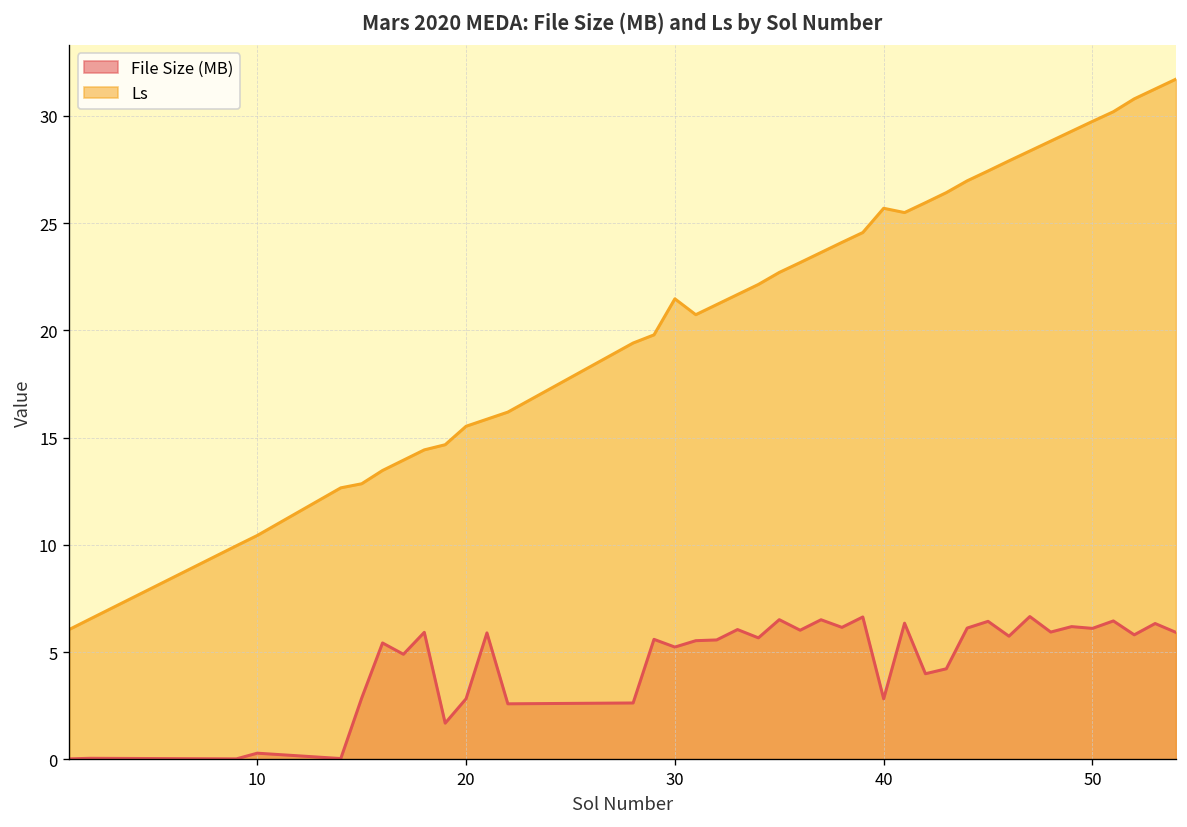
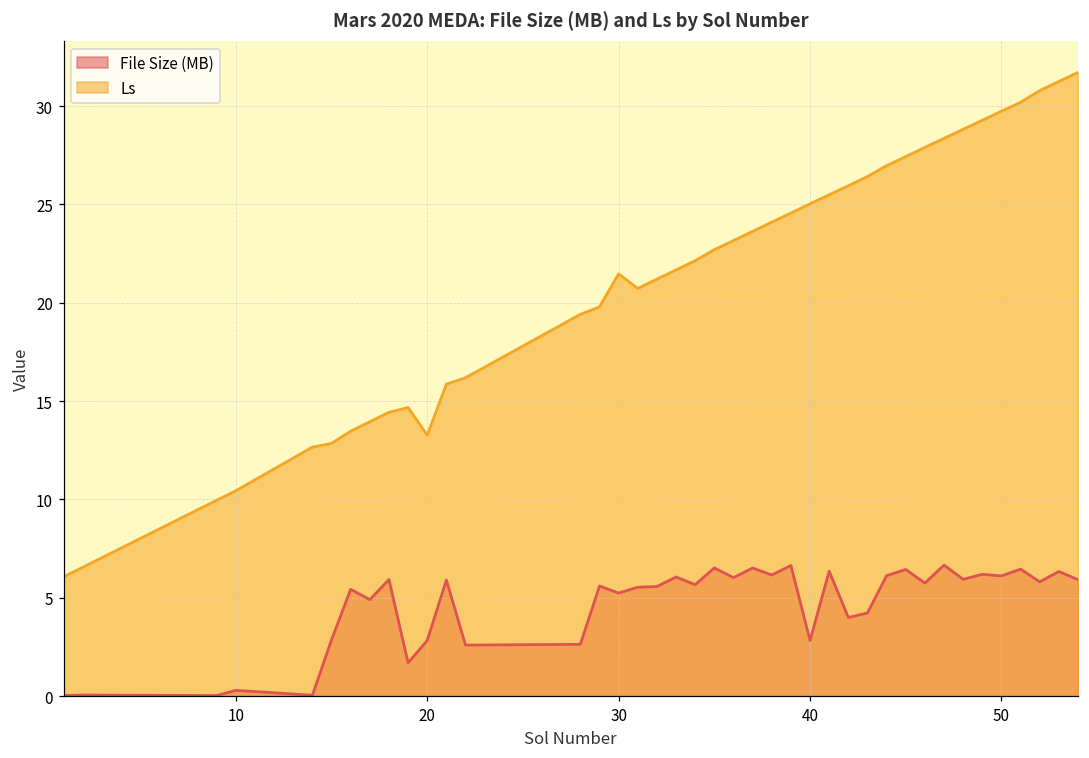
Ls, 20: 15.5 -> 13.3
Ls, 40: 25.7 -> 25.0
